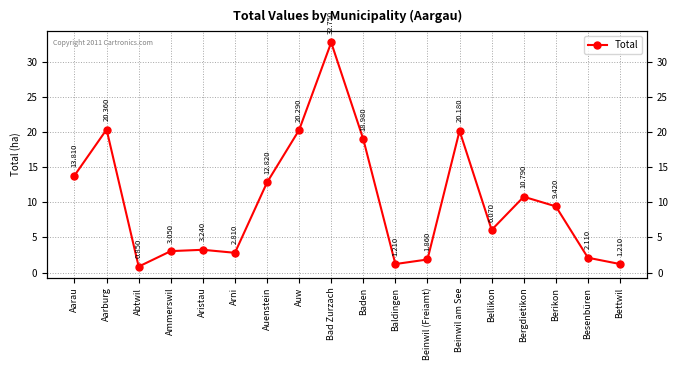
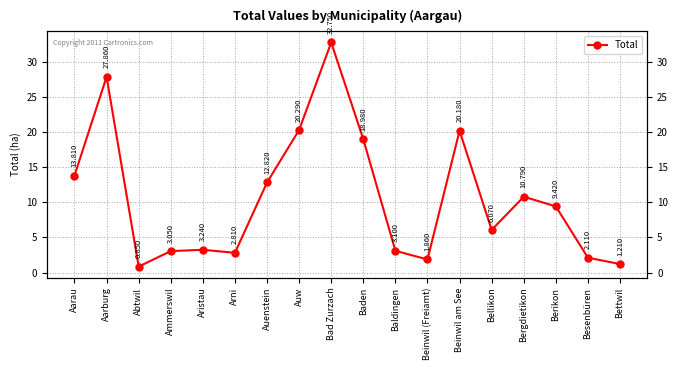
Aarburg: 20.360 -> 27.860
Baldingen: 1.210 -> 3.100
